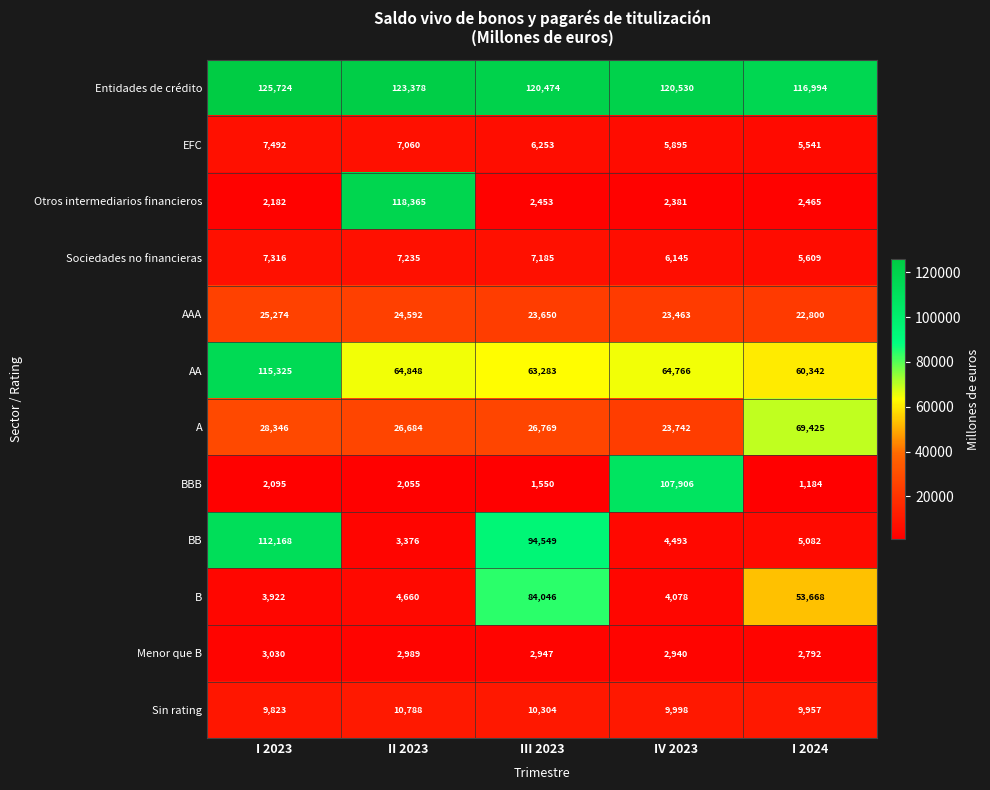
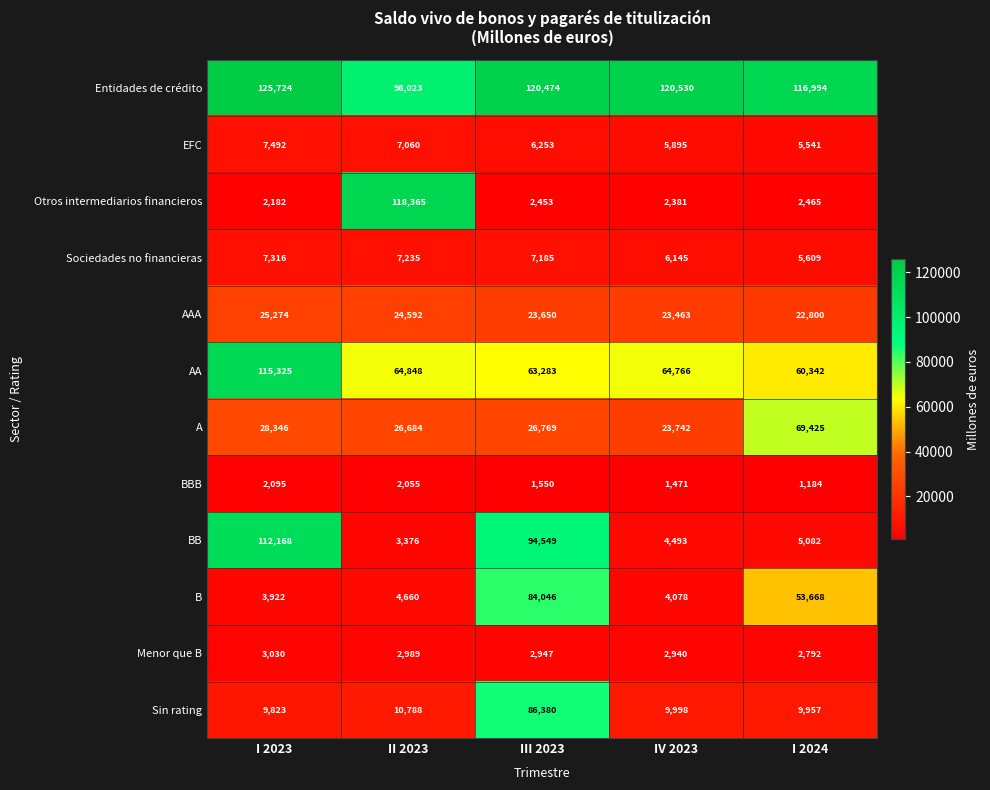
Entidades de crédito, II 2023: 123,378 -> 98,023
BBB, IV 2023: 107,906 -> 1,471
Sin rating, III 2023: 10,304 -> 86,380
